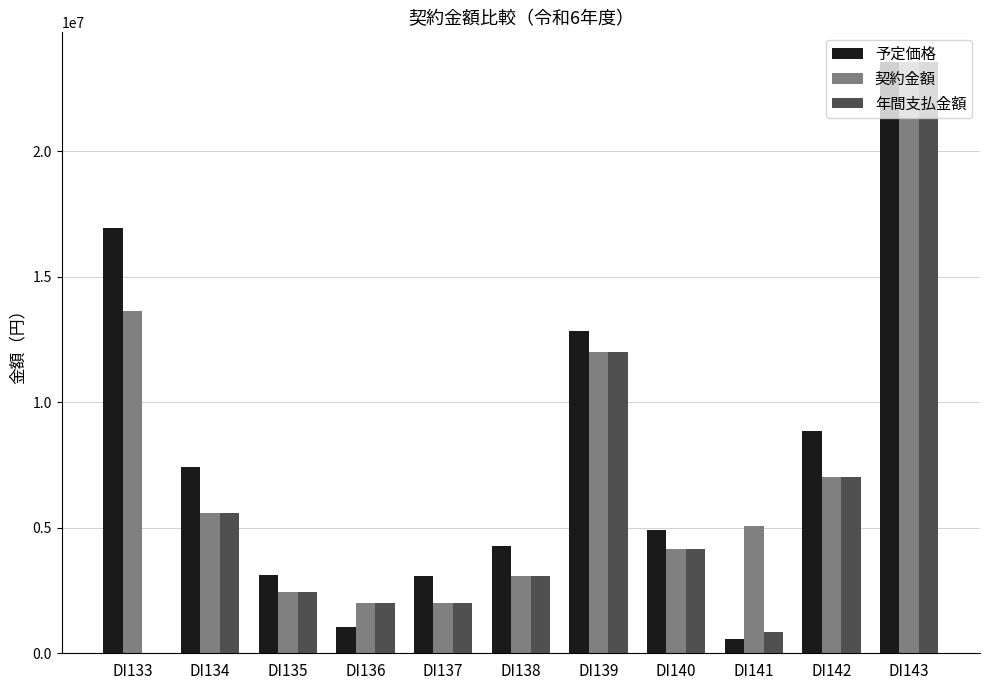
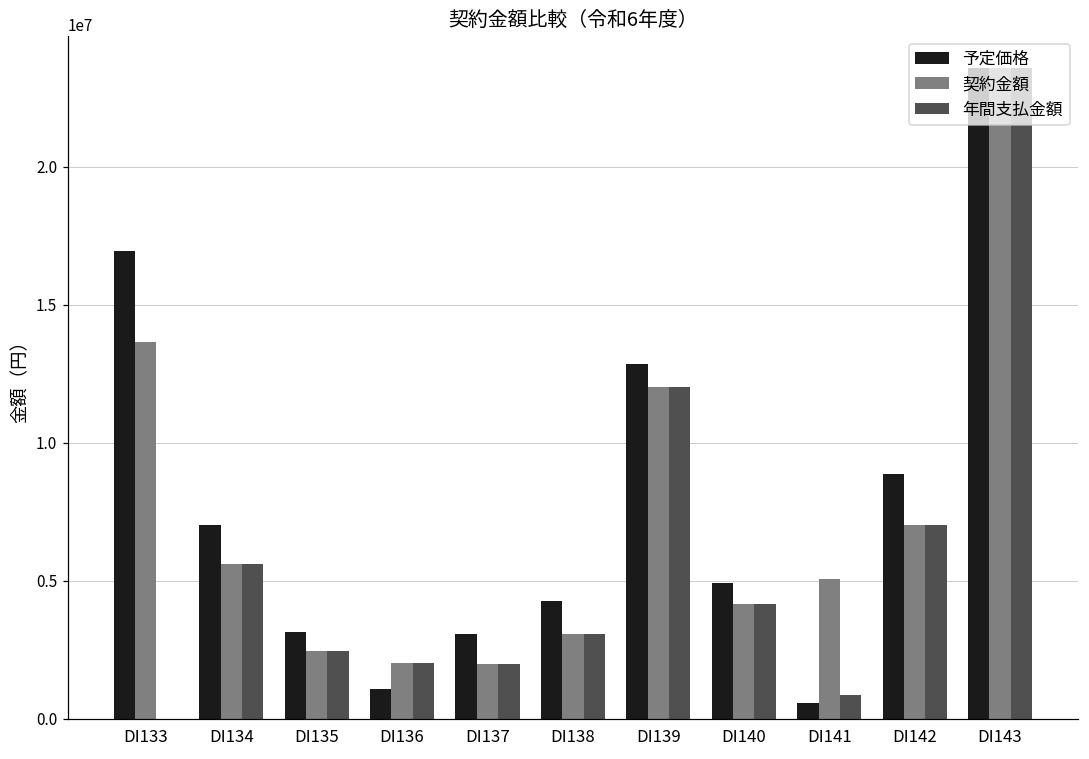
予定価格, DI134: 7400000 -> 7000000
